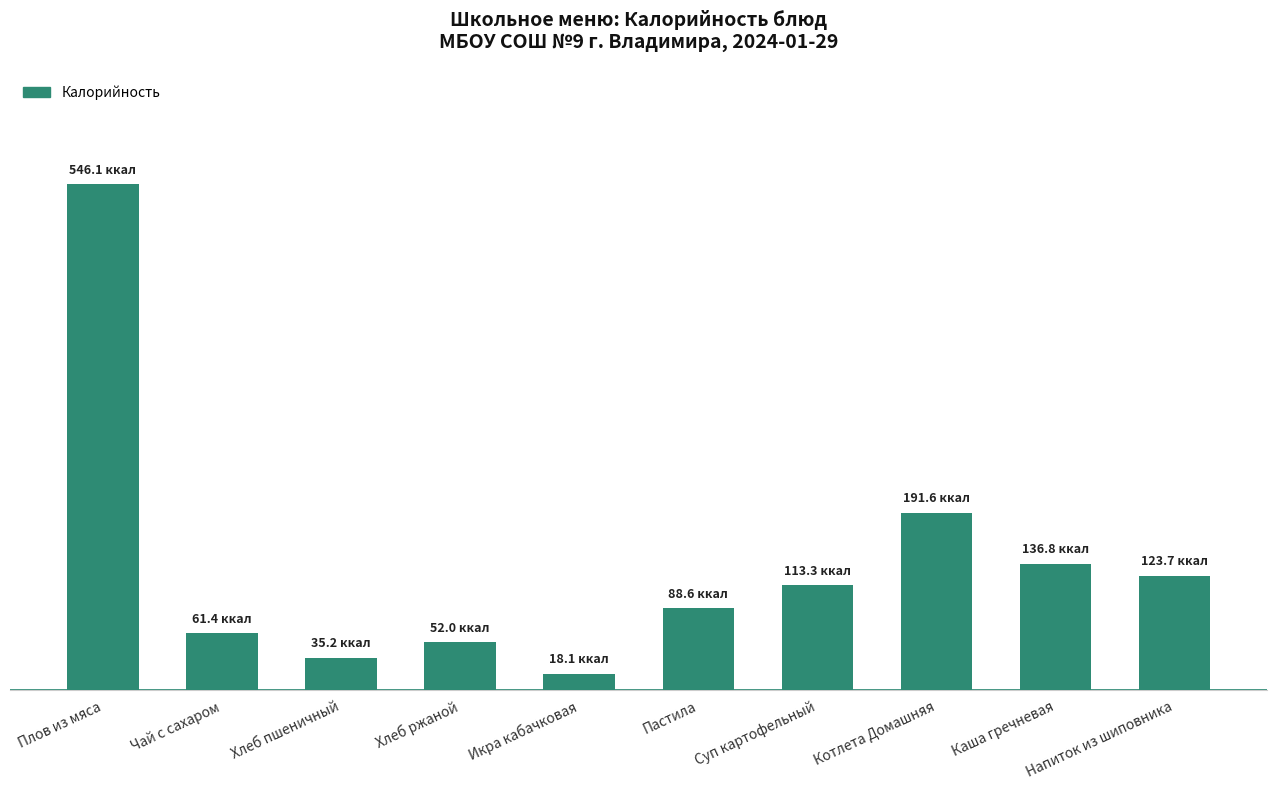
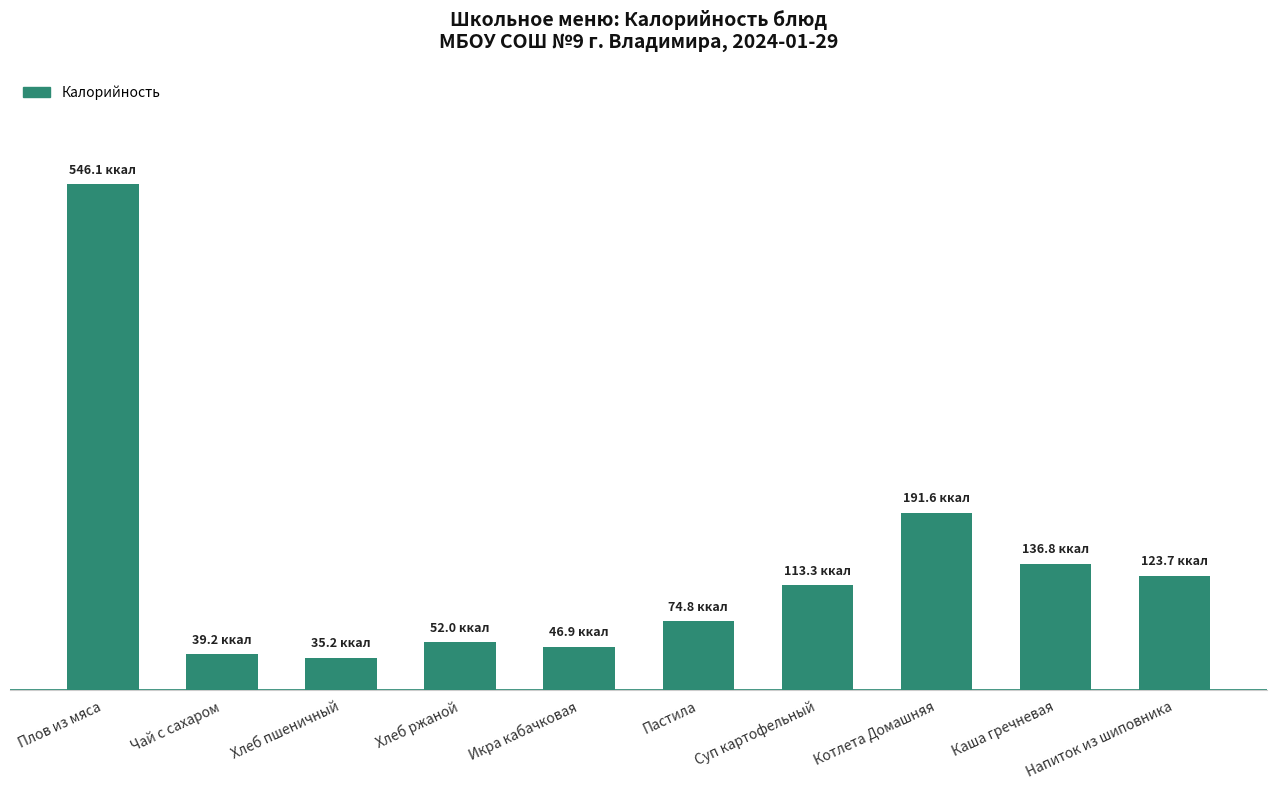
Чай с сахаром: 61.4 -> 39.2
Икра кабачковая: 18.1 -> 46.9
Пастила: 88.6 -> 74.8
